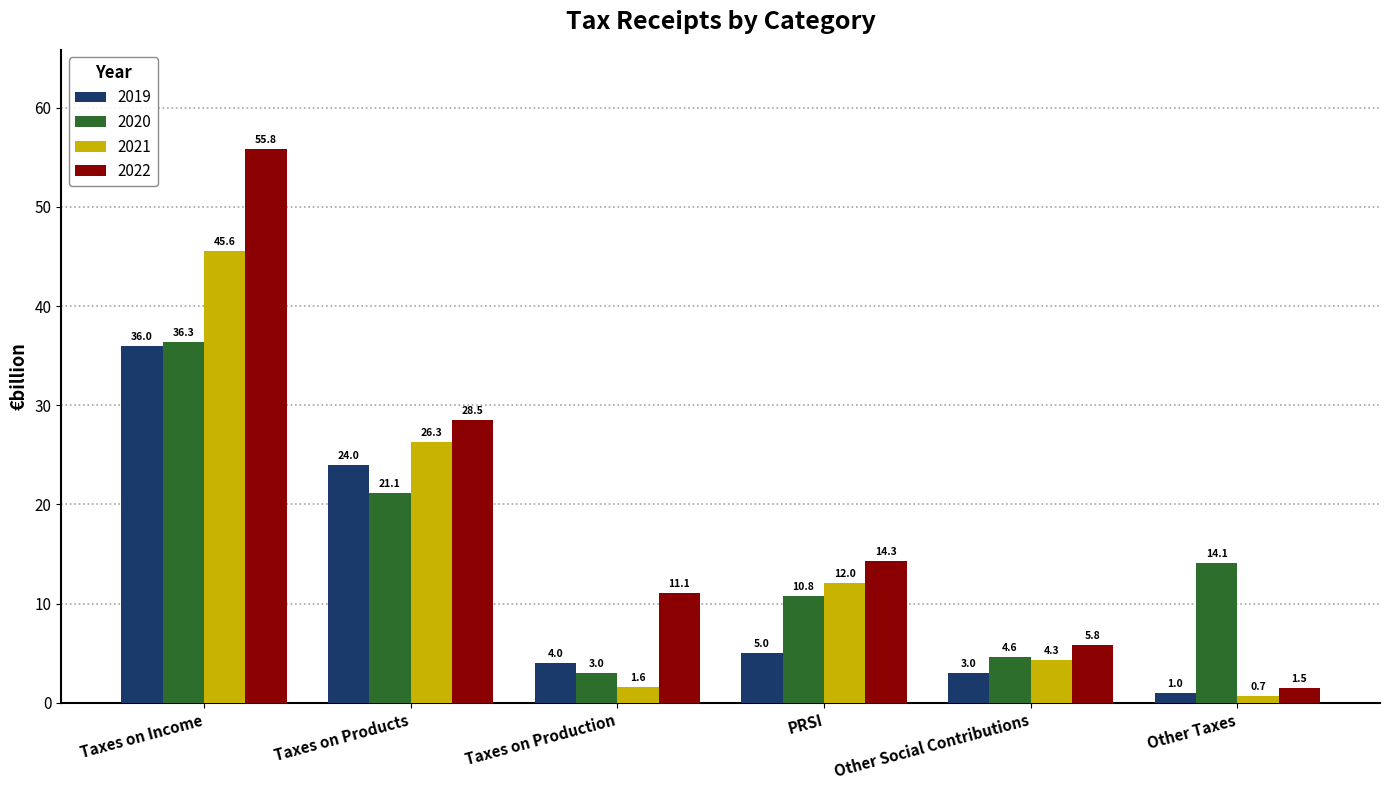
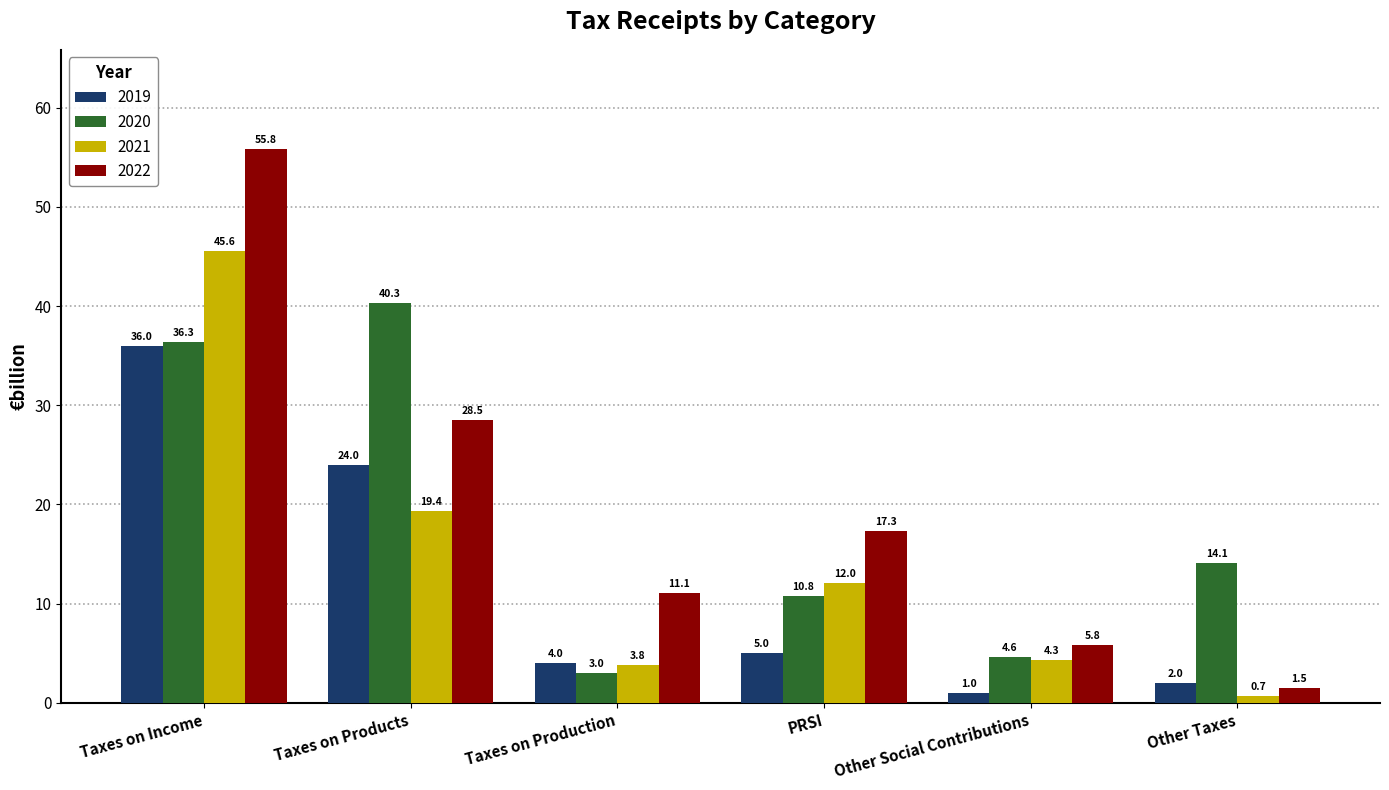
2020, Taxes on Products: 21.1 -> 40.3
2021, Taxes on Products: 26.3 -> 19.4
2021, Taxes on Production: 1.6 -> 3.8
2022, PRSI: 14.3 -> 17.3
2019, Other Social Contributions: 3.0 -> 1.0
2019, Other Taxes: 1.0 -> 2.0
